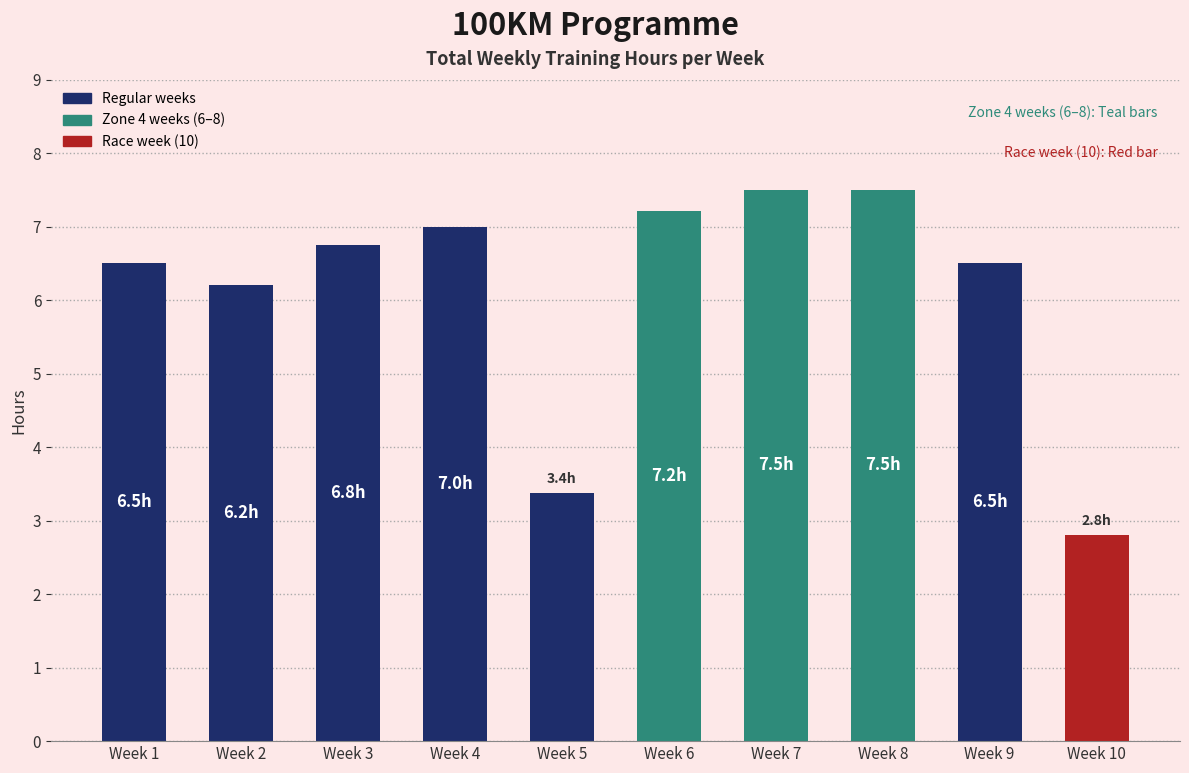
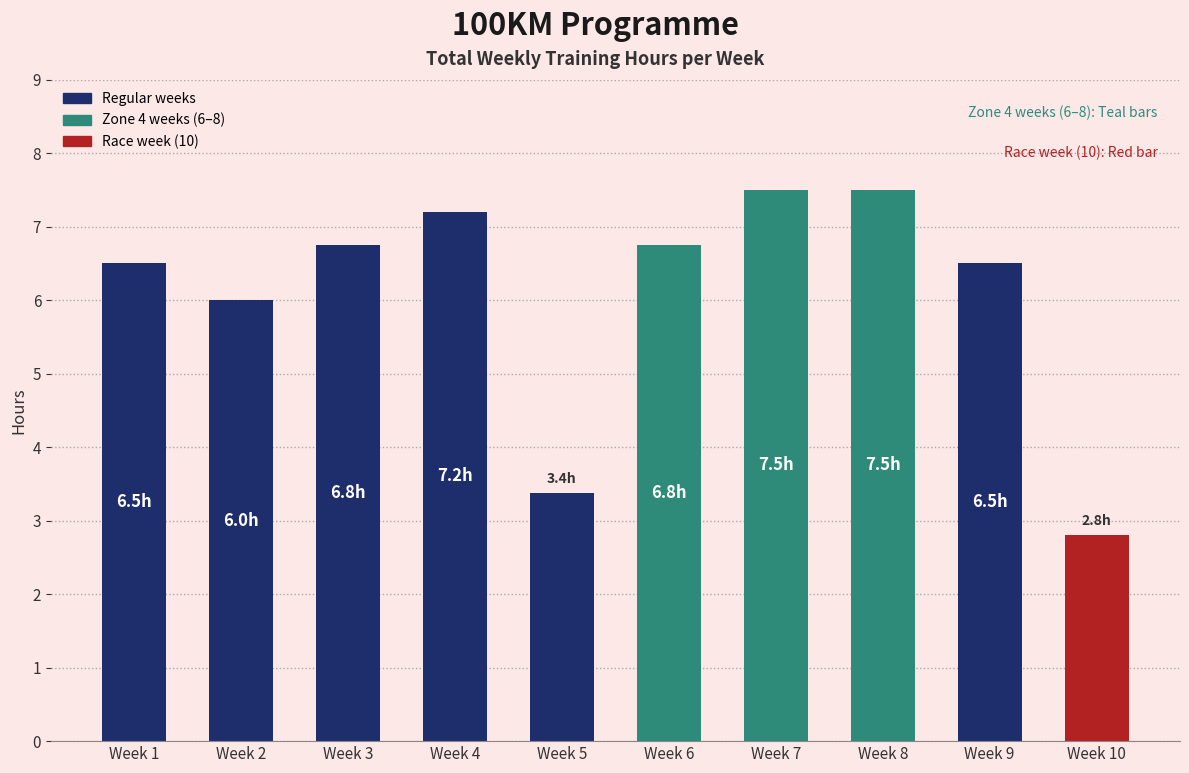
Week 2: 6.2h -> 6.0h
Week 4: 7.0h -> 7.2h
Week 6: 7.2h -> 6.8h
